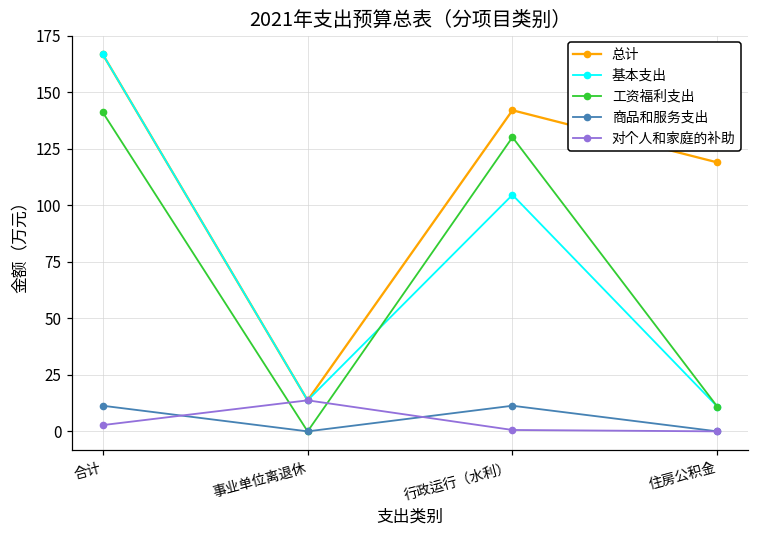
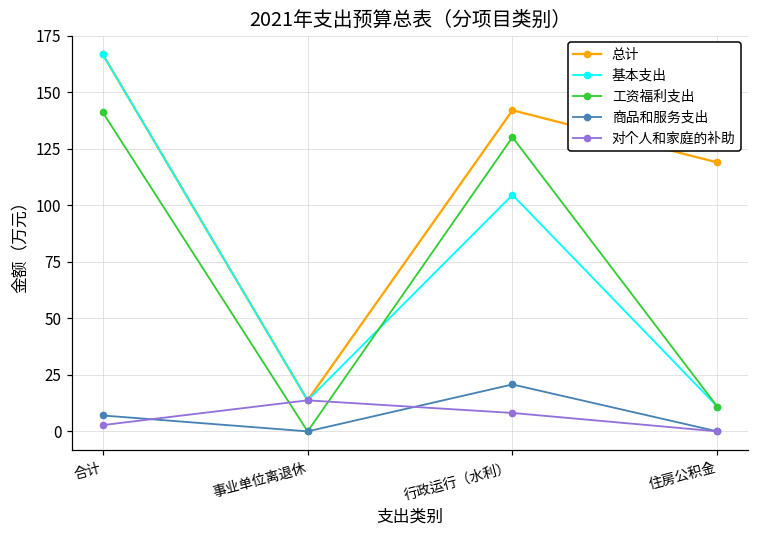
商品和服务支出, 合计: 11 -> 7
商品和服务支出, 行政运行（水利）: 11 -> 21
对个人和家庭的补助, 行政运行（水利）: 1 -> 8
